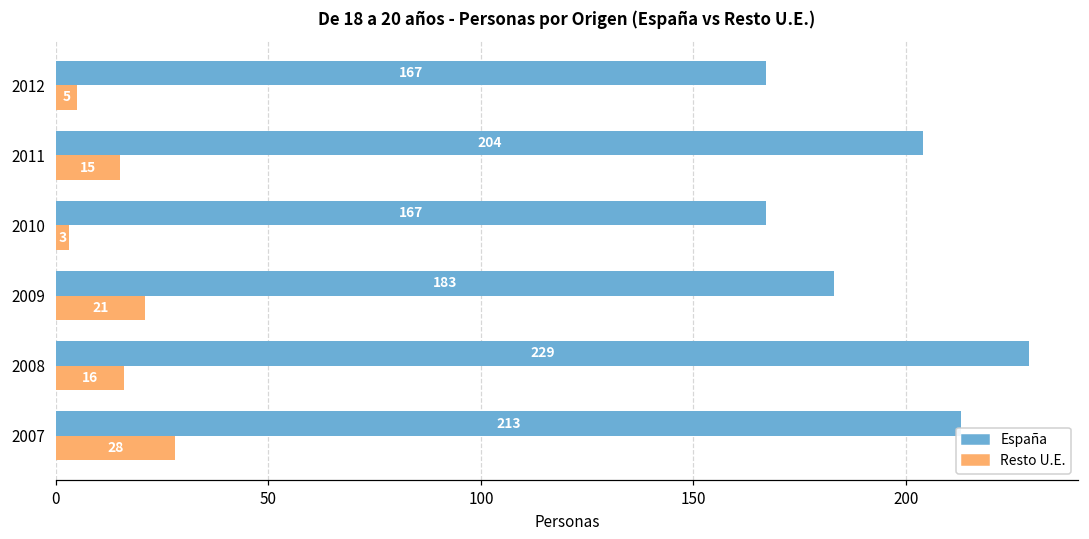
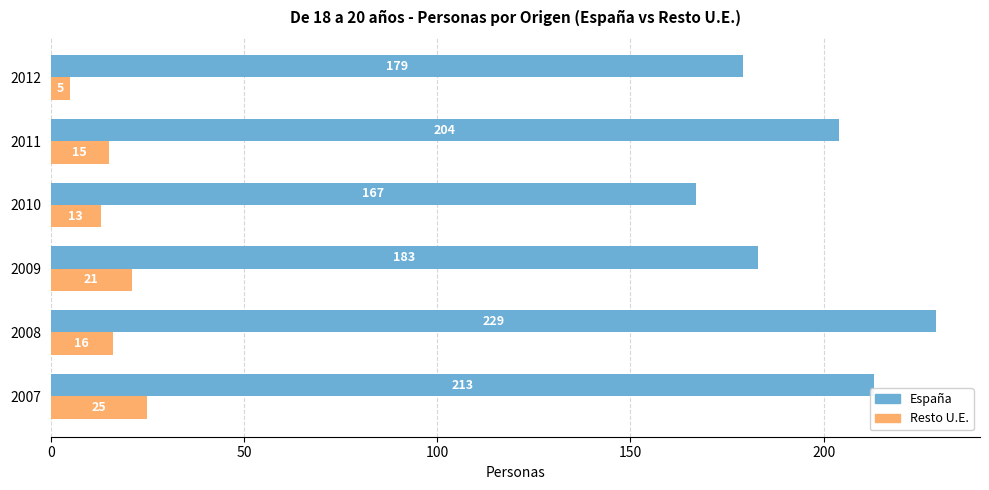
España, 2012: 167 -> 179
Resto U.E., 2010: 3 -> 13
Resto U.E., 2007: 28 -> 25
